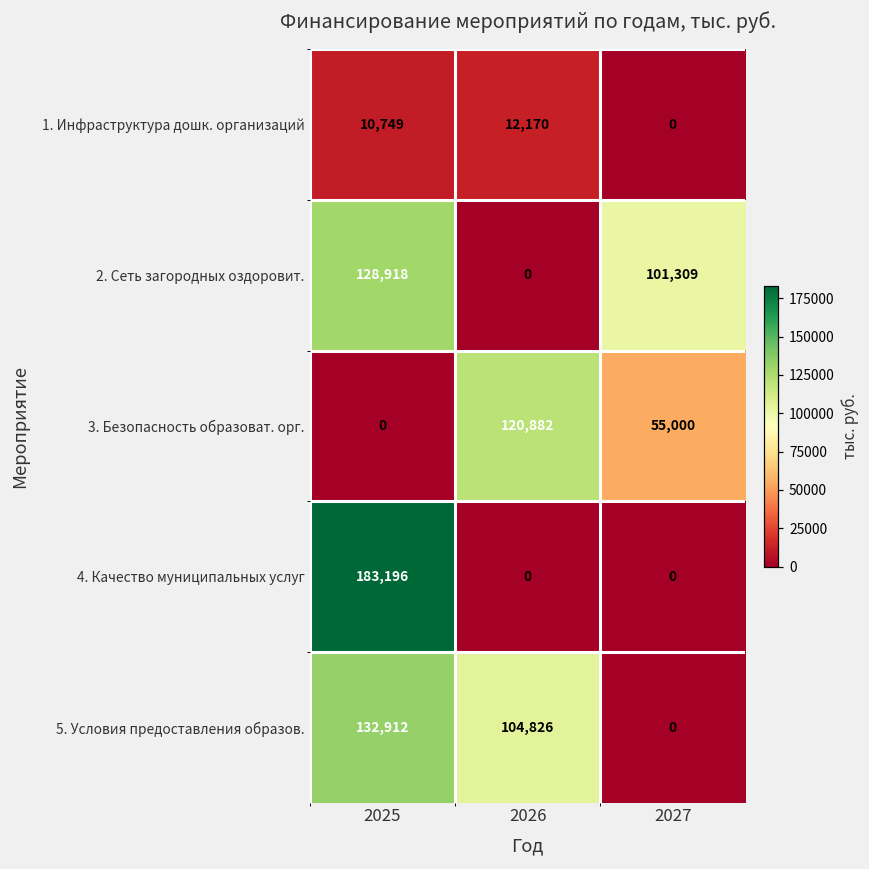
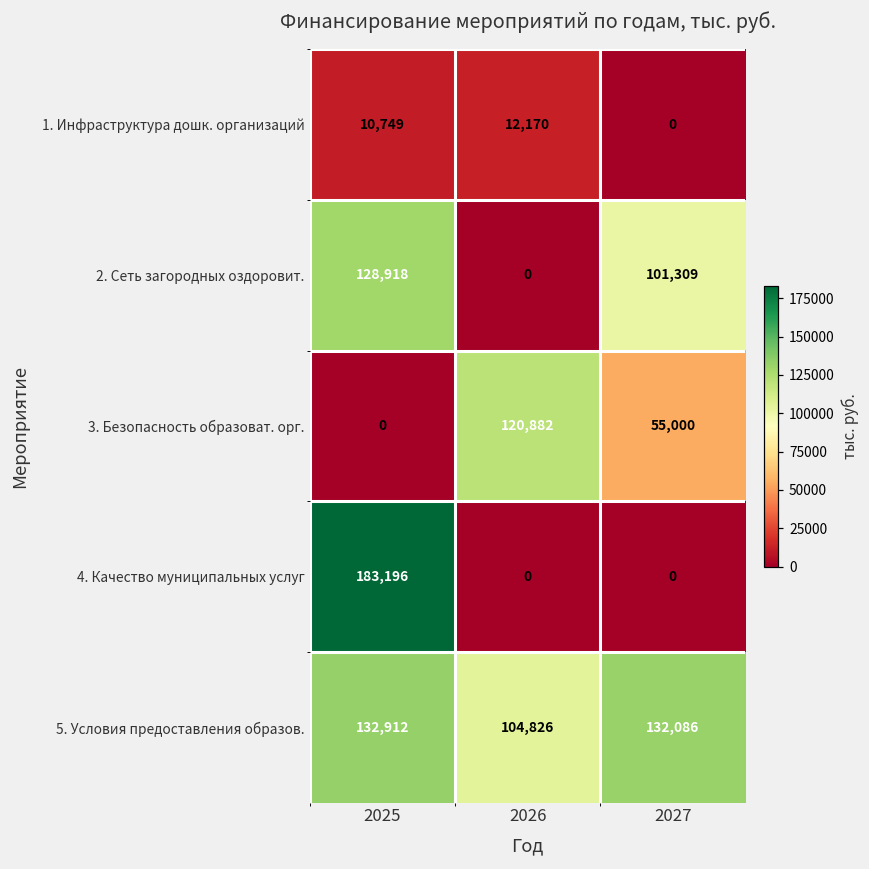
5. Условия предоставления образов., 2027: 0 -> 132,086
